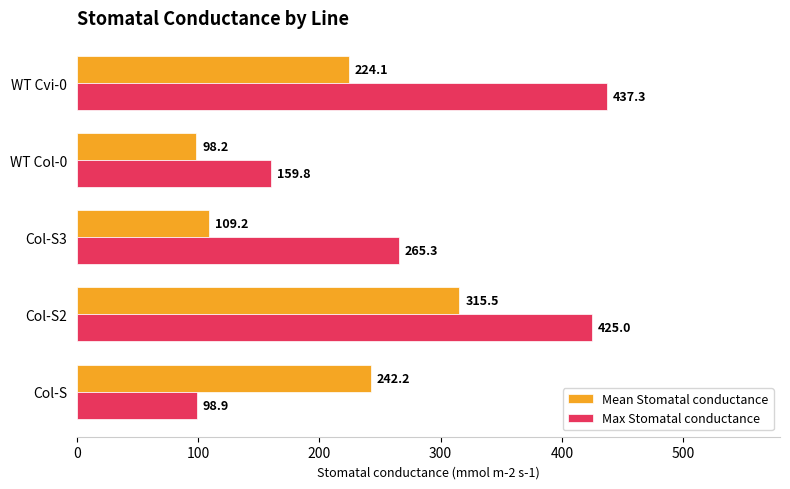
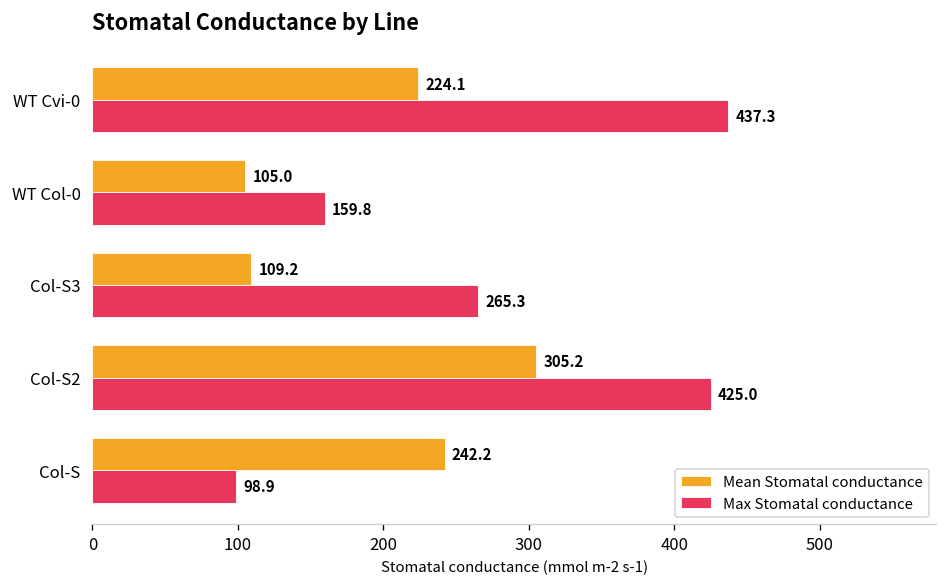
Mean Stomatal conductance, WT Col-0: 98.2 -> 105.0
Mean Stomatal conductance, Col-S2: 315.5 -> 305.2
